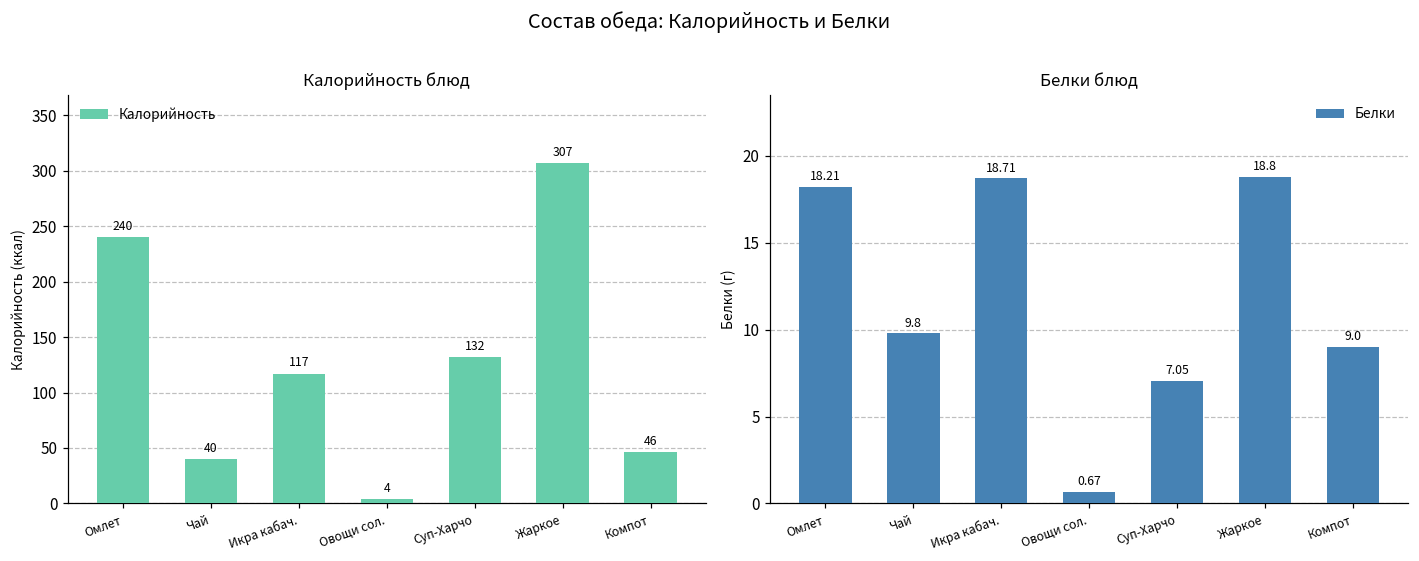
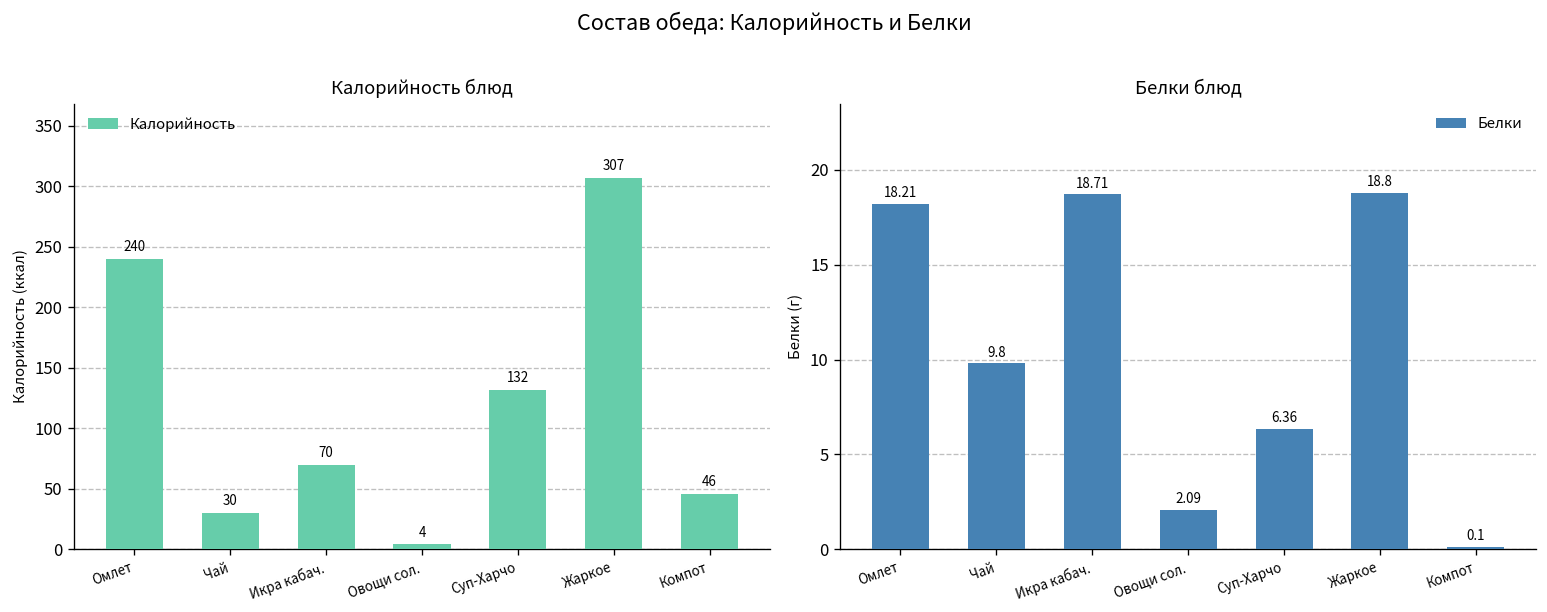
Калорийность блюд, Чай: 40 -> 30
Калорийность блюд, Икра кабач.: 117 -> 70
Белки блюд, Овощи сол.: 0.67 -> 2.09
Белки блюд, Суп-Харчо: 7.05 -> 6.36
Белки блюд, Компот: 9.0 -> 0.1
